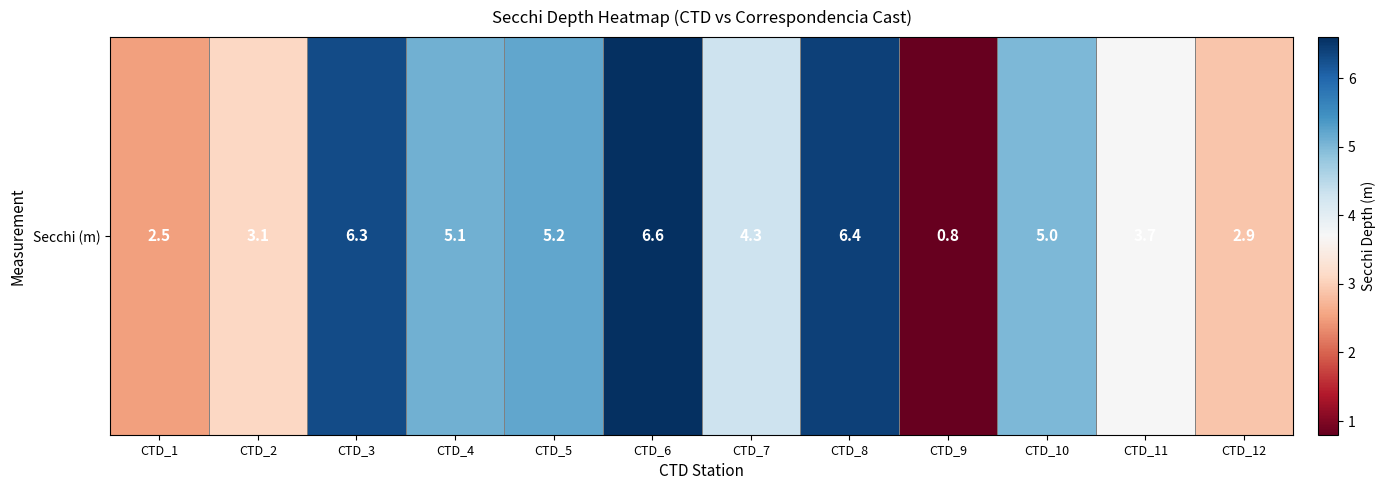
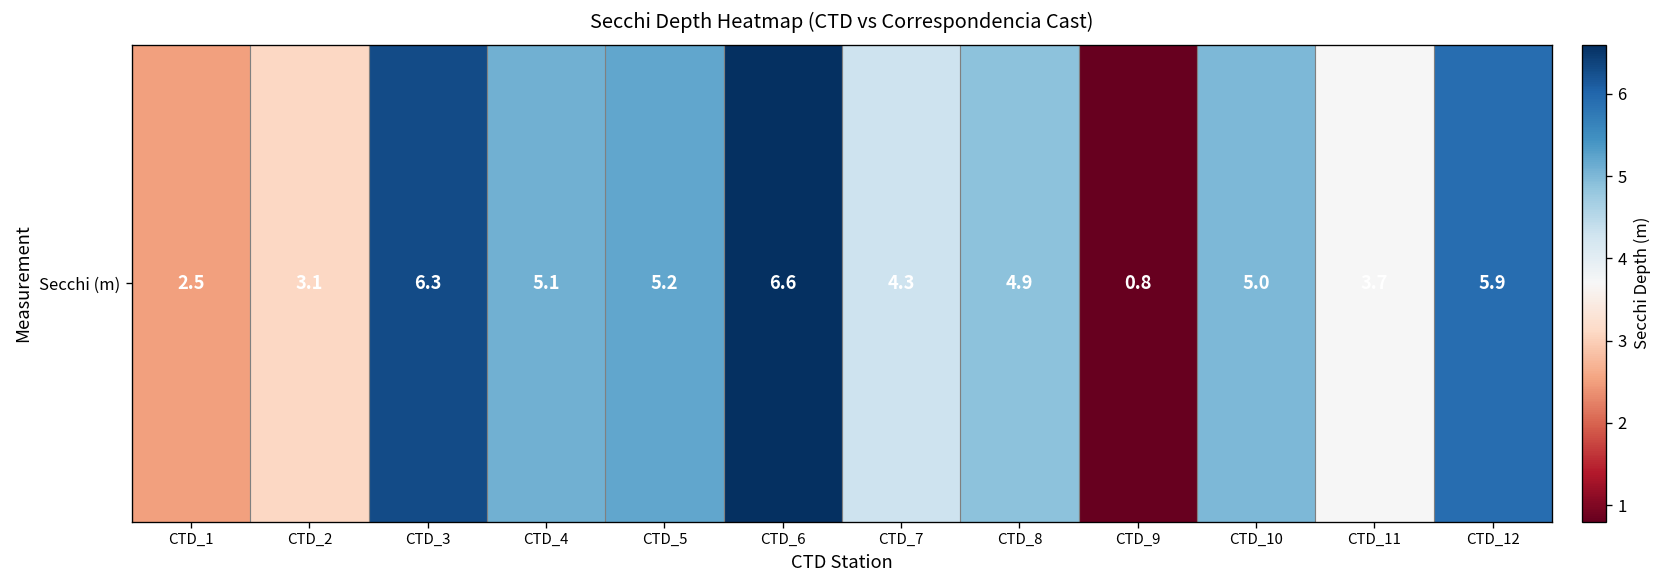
Secchi (m), CTD_8: 6.4 -> 4.9
Secchi (m), CTD_12: 2.9 -> 5.9
